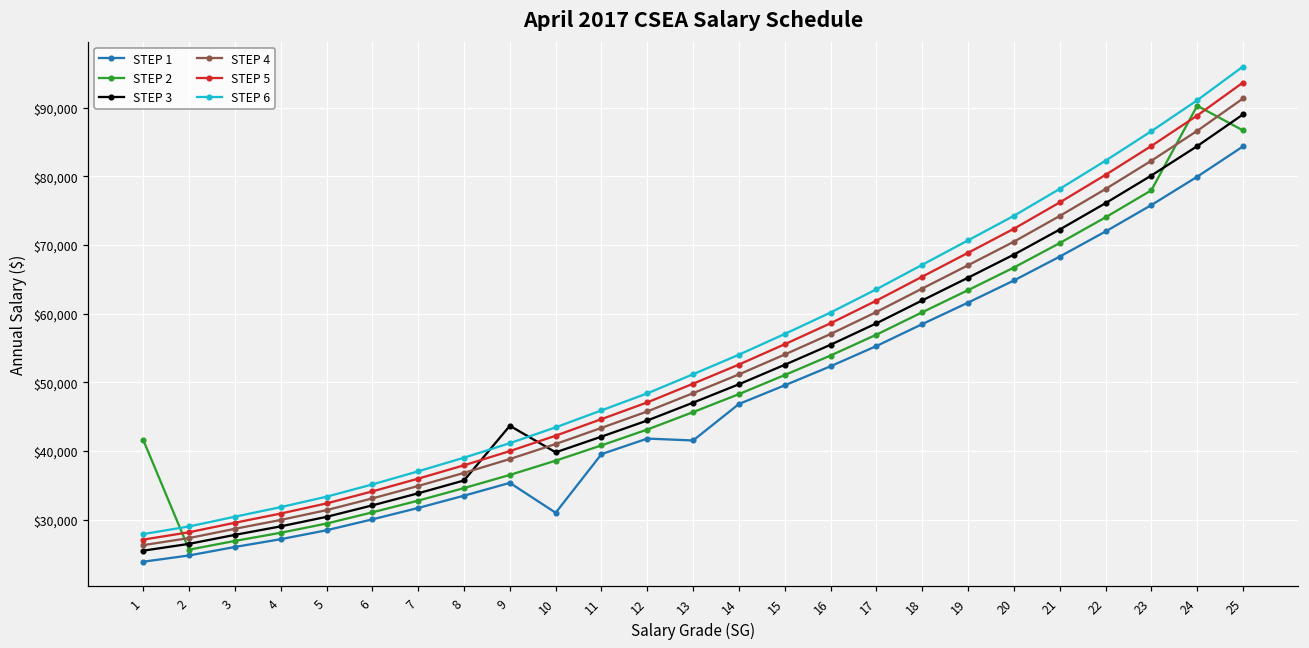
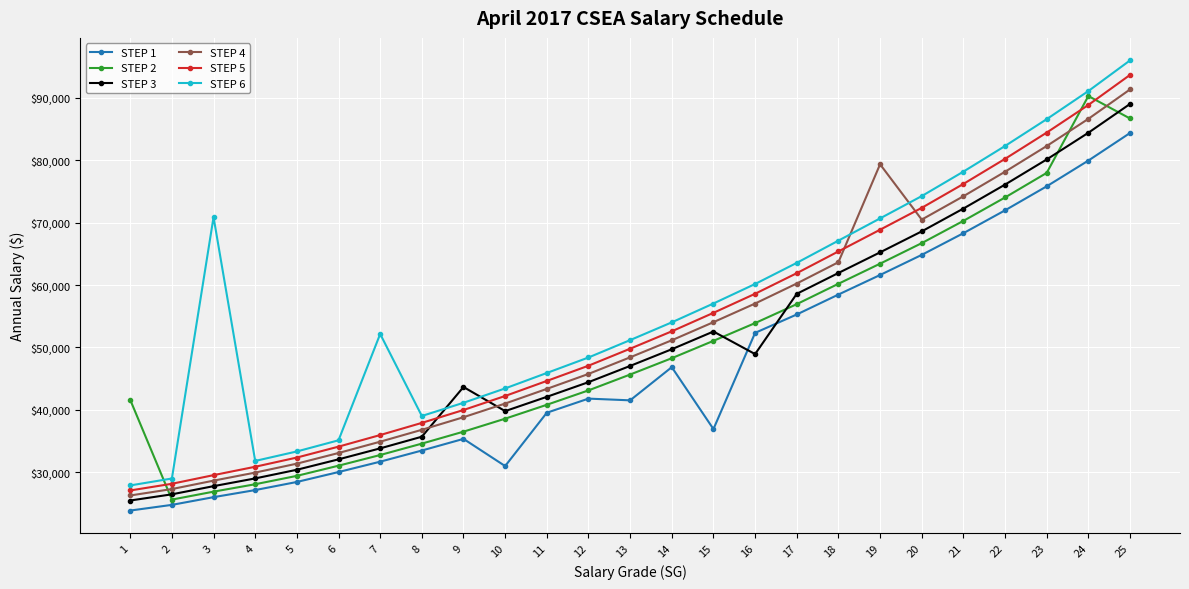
STEP 6, 3: $30,000 -> $71,000
STEP 6, 7: $37,000 -> $52,000
STEP 1, 15: $50,000 -> $37,000
STEP 3, 16: $55,000 -> $49,000
STEP 4, 19: $67,000 -> $79,000
